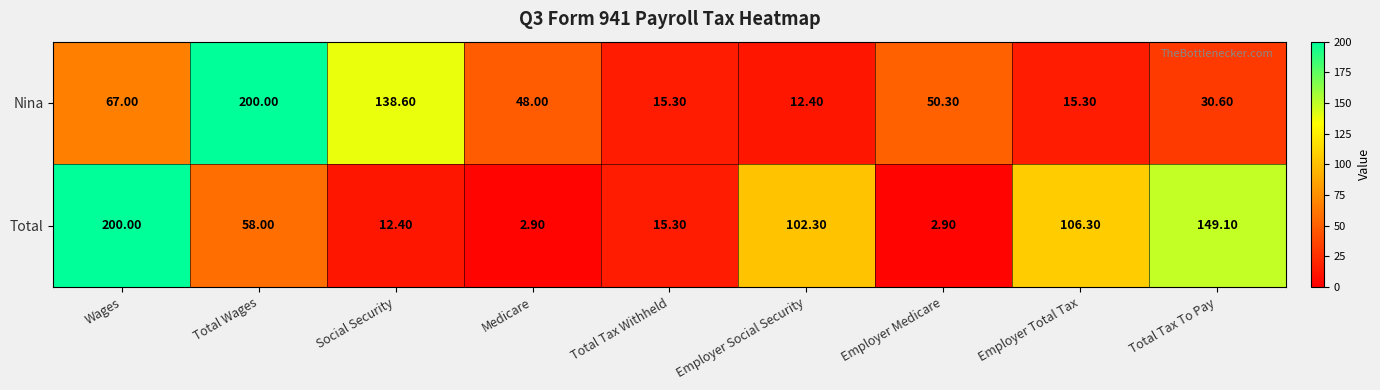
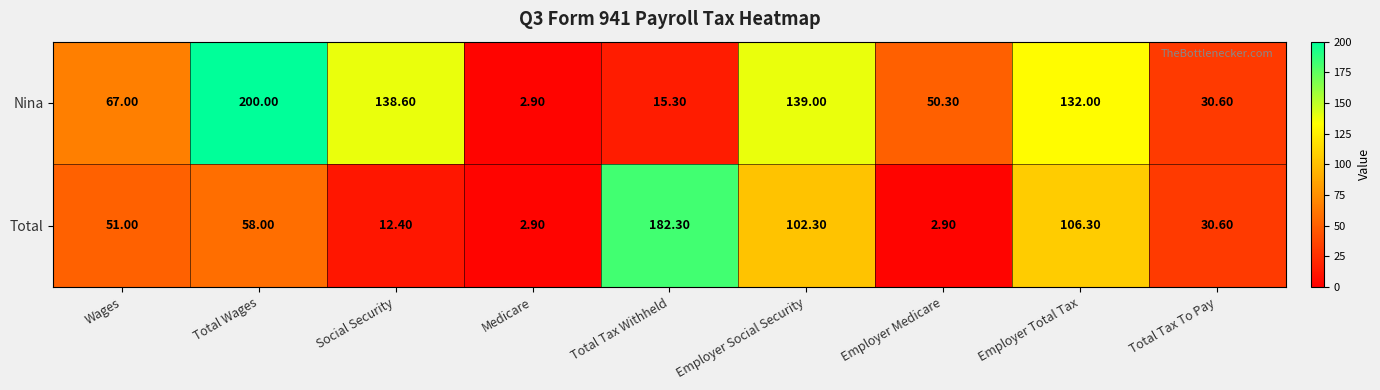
Nina, Medicare: 48.00 -> 2.90
Nina, Employer Social Security: 12.40 -> 139.00
Nina, Employer Total Tax: 15.30 -> 132.00
Total, Wages: 200.00 -> 51.00
Total, Total Tax Withheld: 15.30 -> 182.30
Total, Total Tax To Pay: 149.10 -> 30.60
